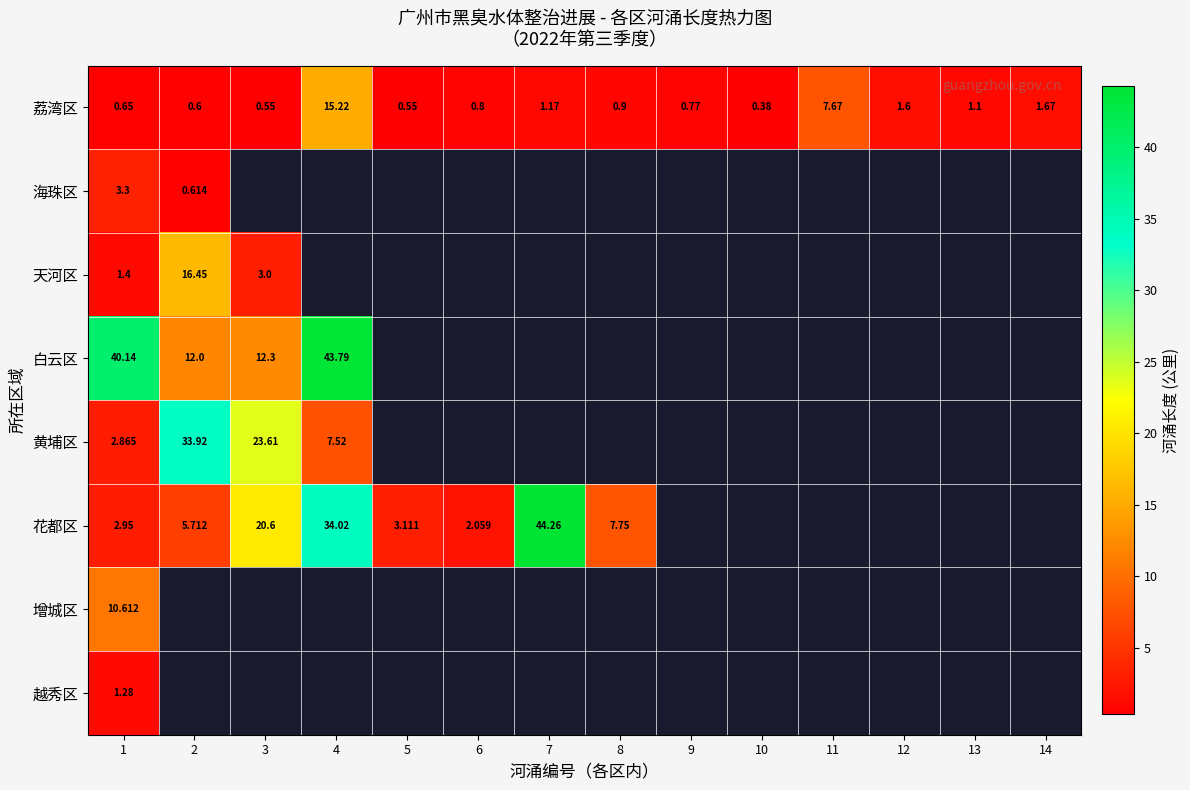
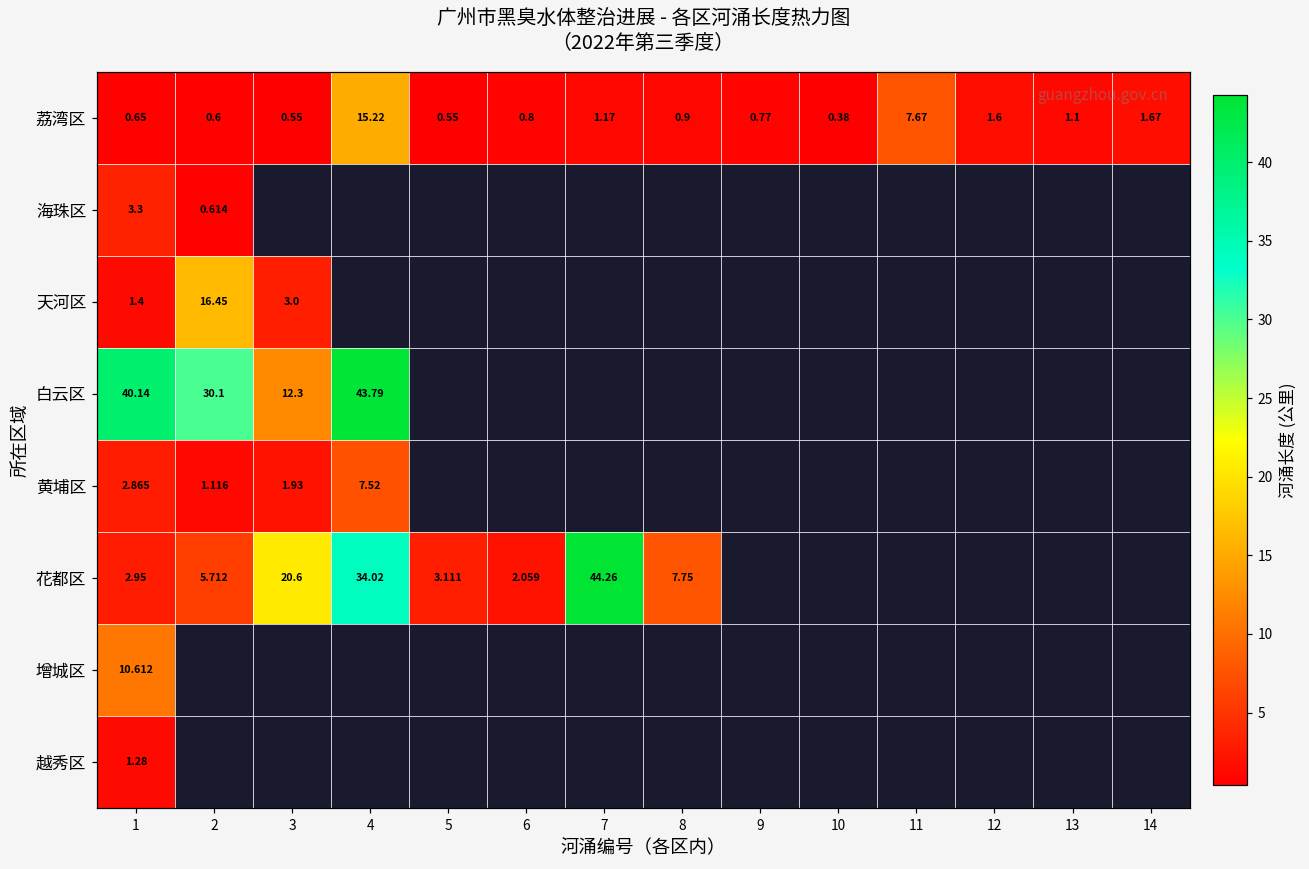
白云区, 2: 12.0 -> 30.1
黄埔区, 2: 33.92 -> 1.116
黄埔区, 3: 23.61 -> 1.93
